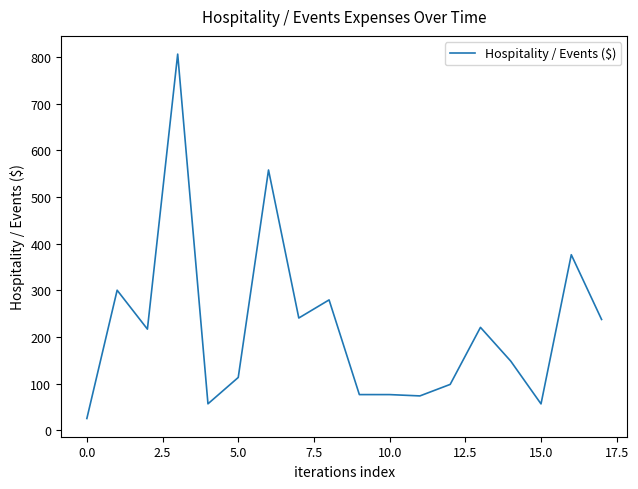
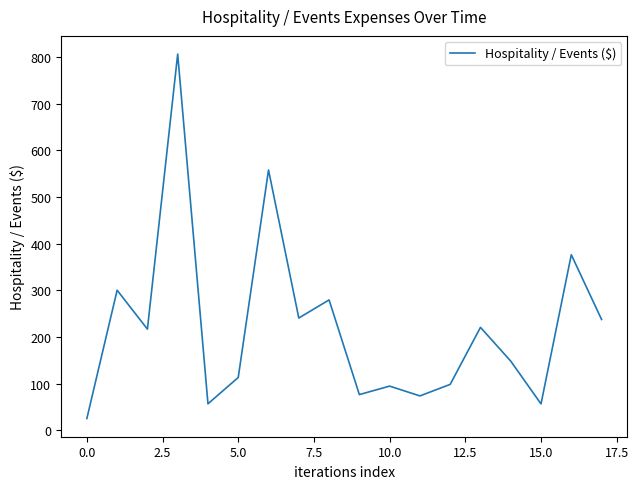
10.0: 80 -> 90
